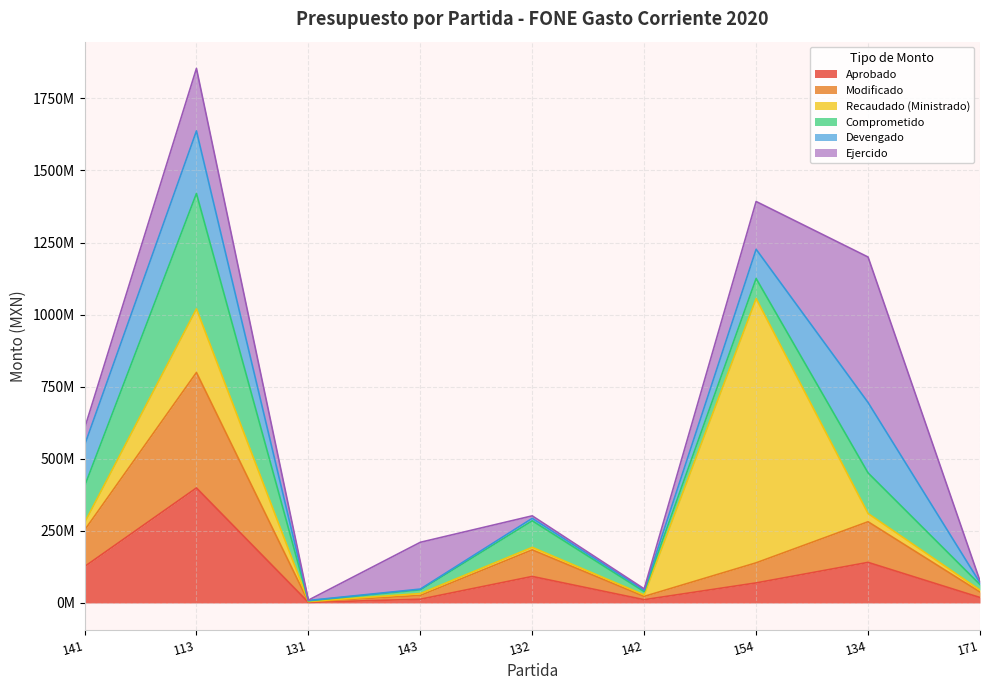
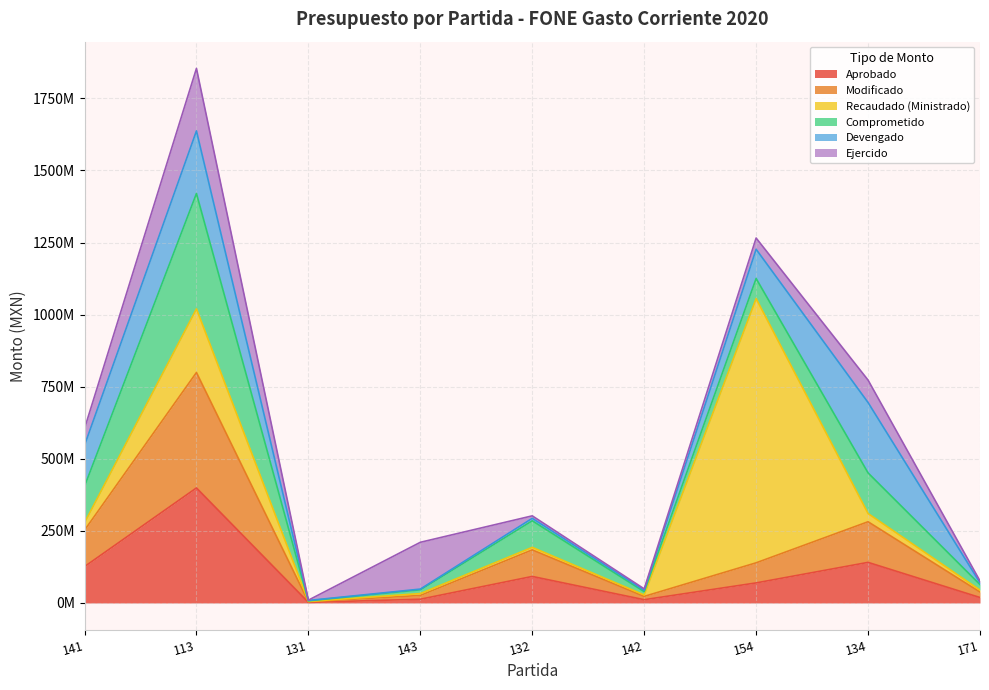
Ejercido, 154: 170000000 -> 40000000
Ejercido, 134: 500000000 -> 80000000
